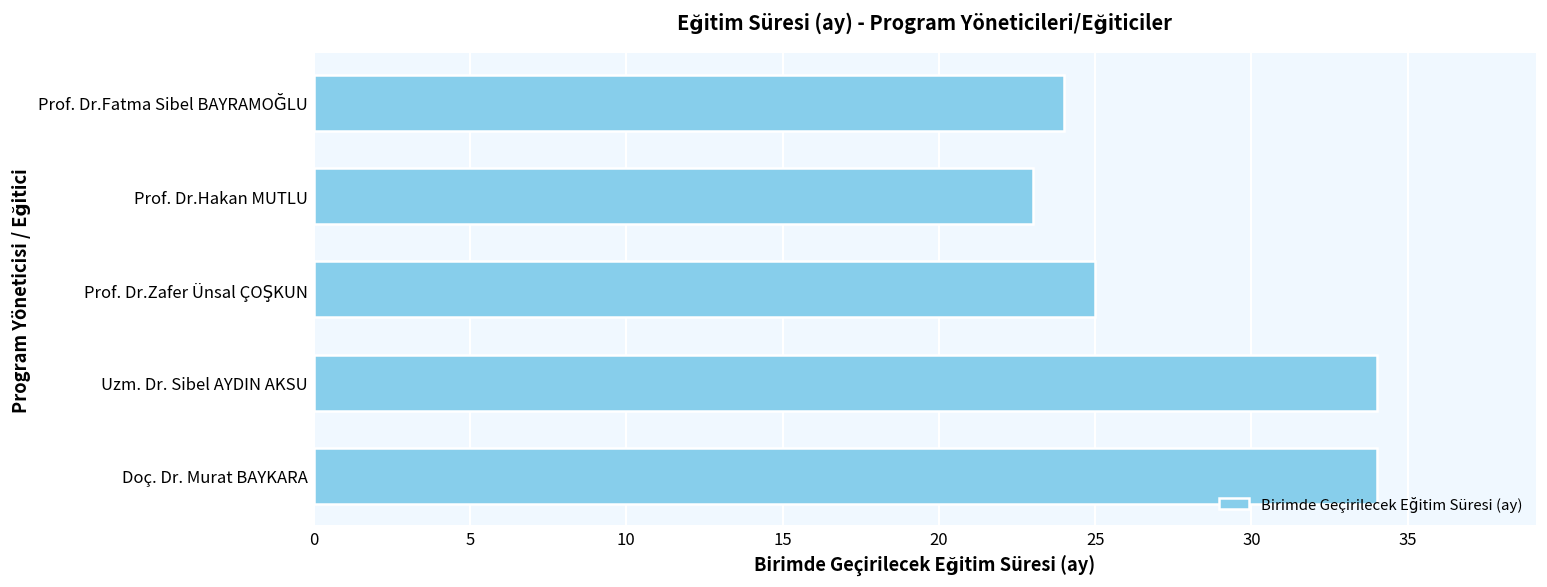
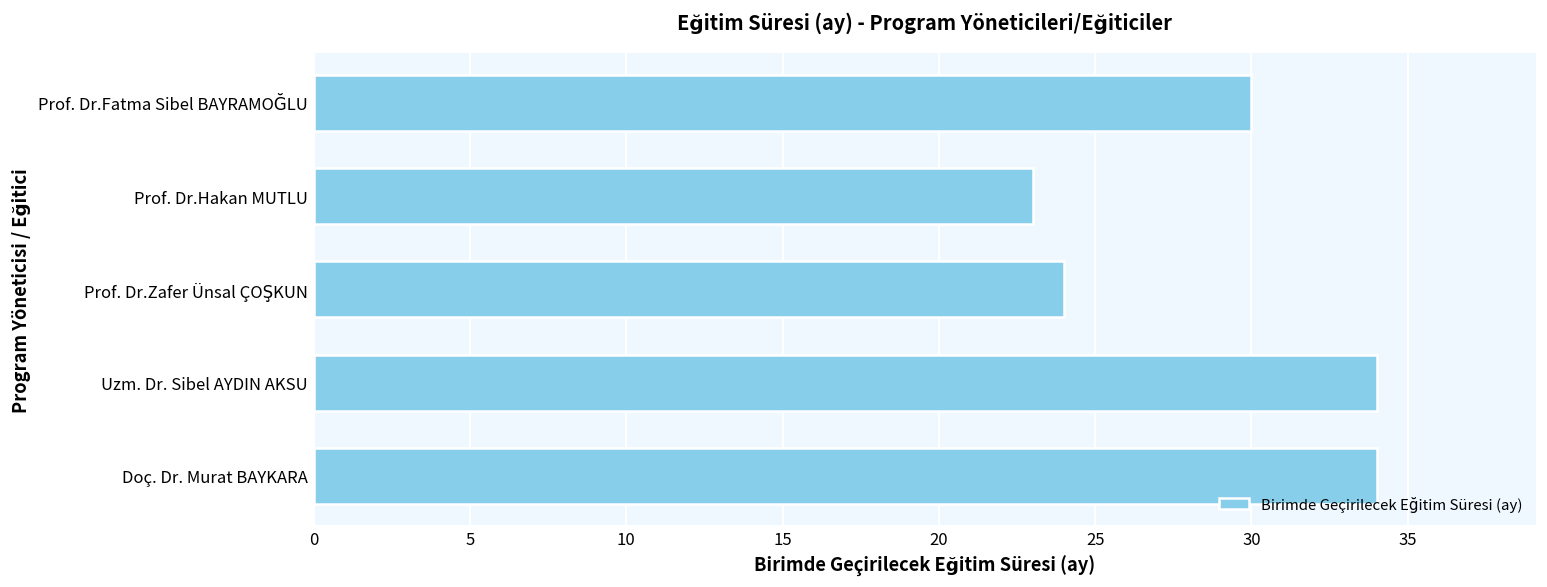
Prof. Dr.Fatma Sibel BAYRAMOĞLU: 24 -> 30
Prof. Dr.Zafer Ünsal ÇOŞKUN: 25 -> 24
